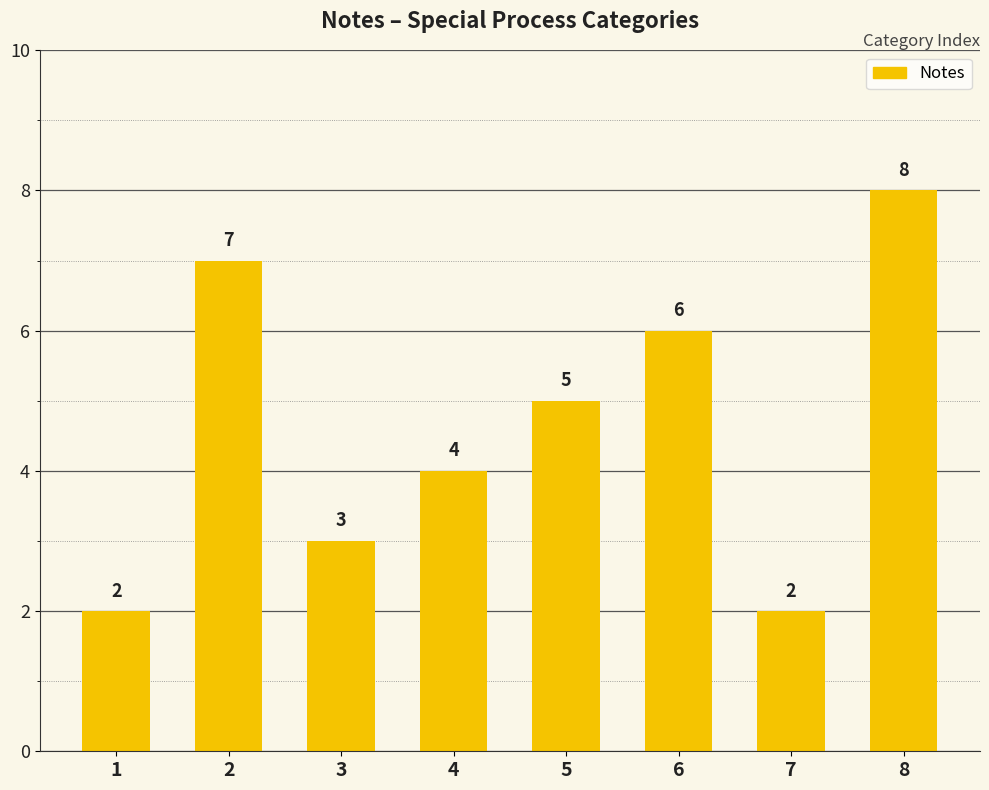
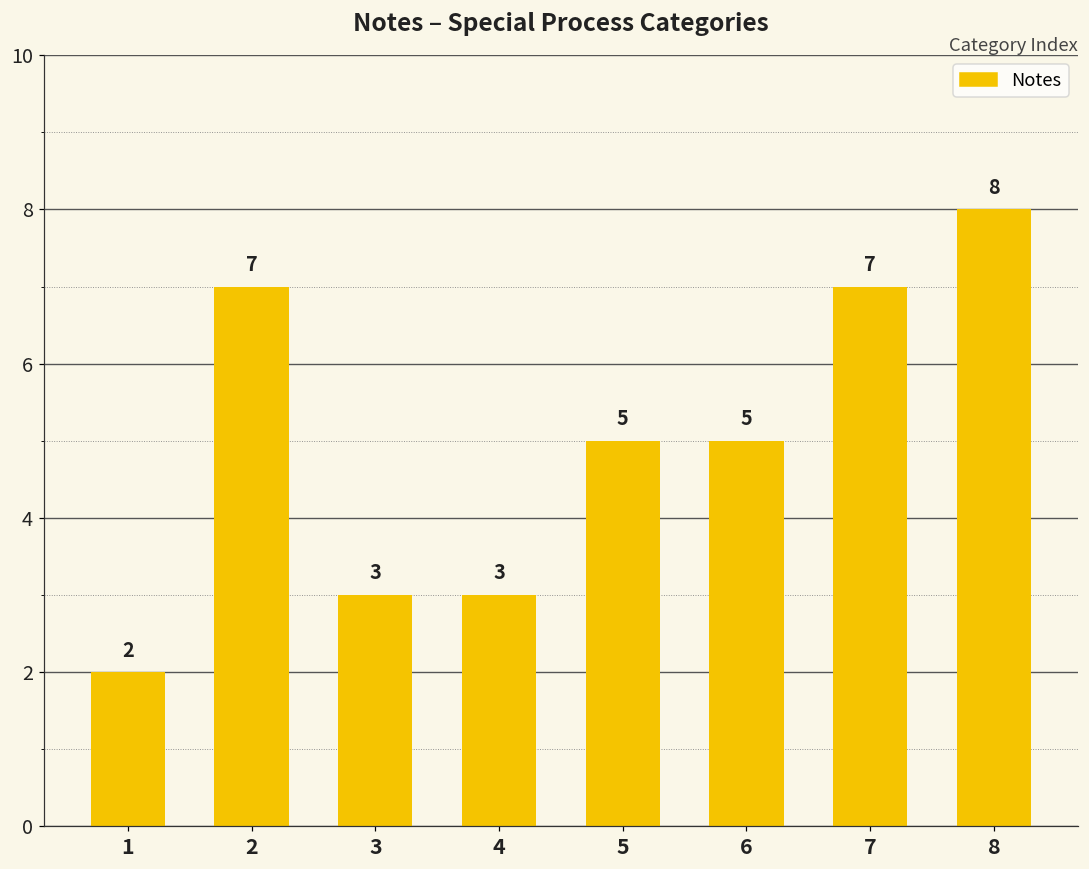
4: 4 -> 3
6: 6 -> 5
7: 2 -> 7
